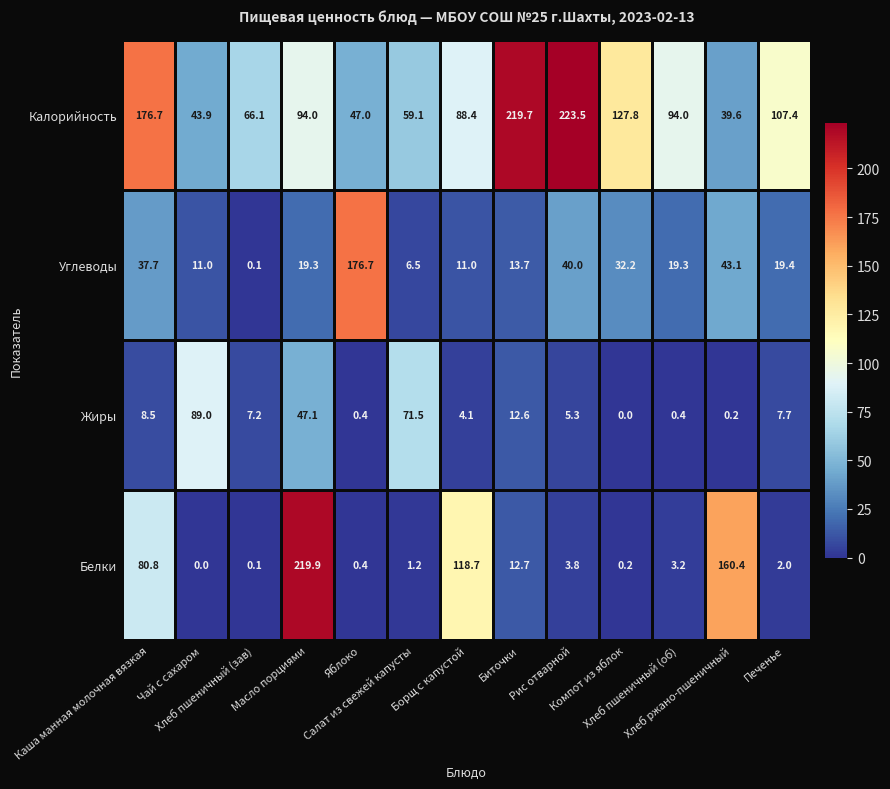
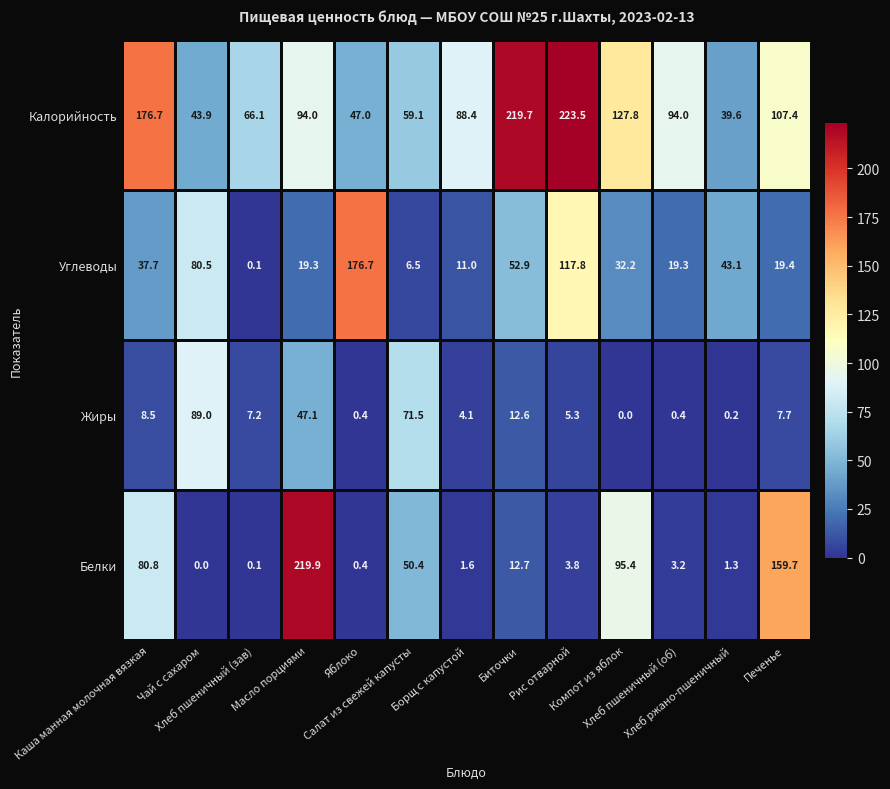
Углеводы, Чай с сахаром: 11.0 -> 80.5
Углеводы, Биточки: 13.7 -> 52.9
Углеводы, Рис отварной: 40.0 -> 117.8
Белки, Салат из свежей капусты: 1.2 -> 50.4
Белки, Борщ с капустой: 118.7 -> 1.6
Белки, Компот из яблок: 0.2 -> 95.4
Белки, Хлеб ржано-пшеничный: 160.4 -> 1.3
Белки, Печенье: 2.0 -> 159.7
